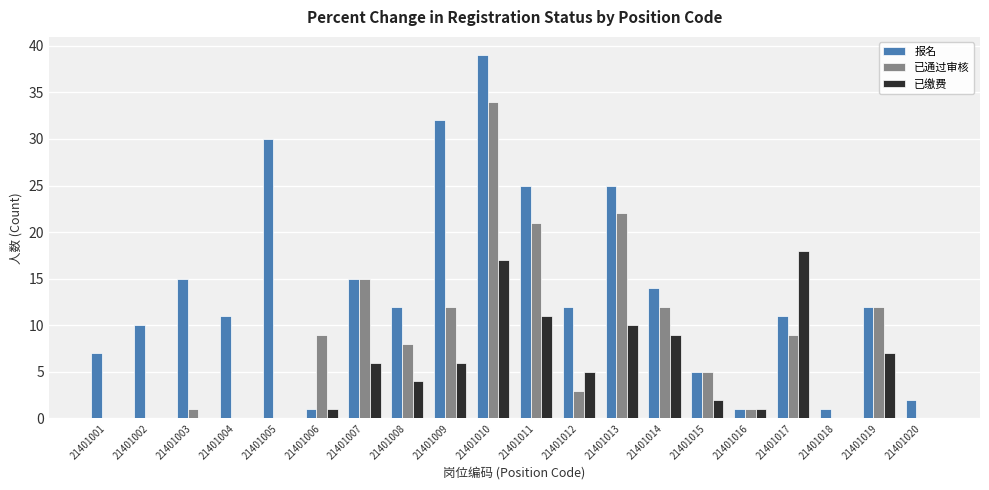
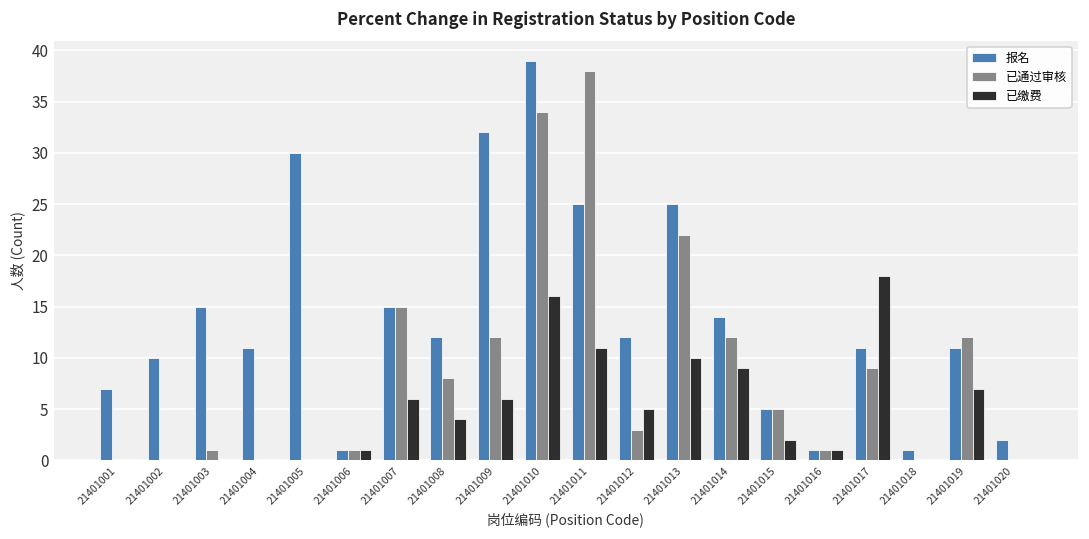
已通过审核, 21401006: 9 -> 1
已缴费, 21401010: 17 -> 16
已通过审核, 21401011: 21 -> 38
报名, 21401019: 12 -> 11
